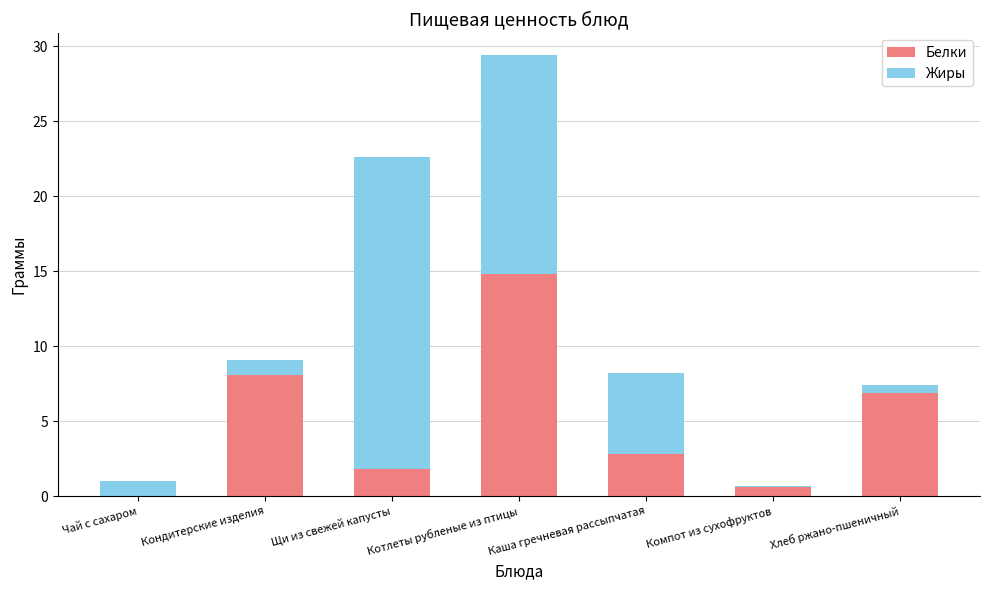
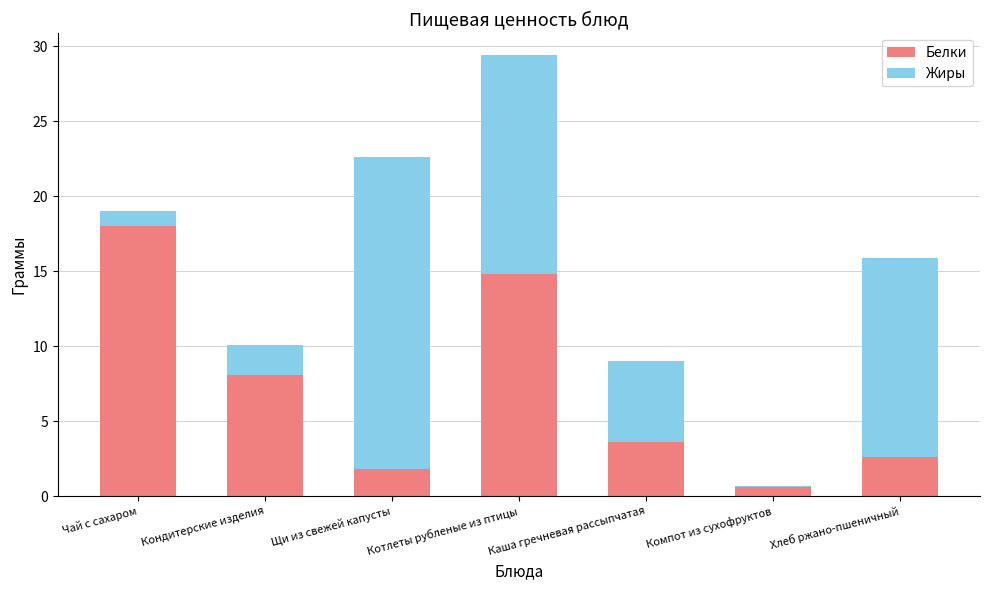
Белки, Чай с сахаром: 0 -> 18
Жиры, Кондитерские изделия: 1 -> 2
Белки, Каша гречневая рассыпчатая: 2.8 -> 3.6
Белки, Хлеб ржано-пшеничный: 6.9 -> 2.6
Жиры, Хлеб ржано-пшеничный: 0.5 -> 13.3
